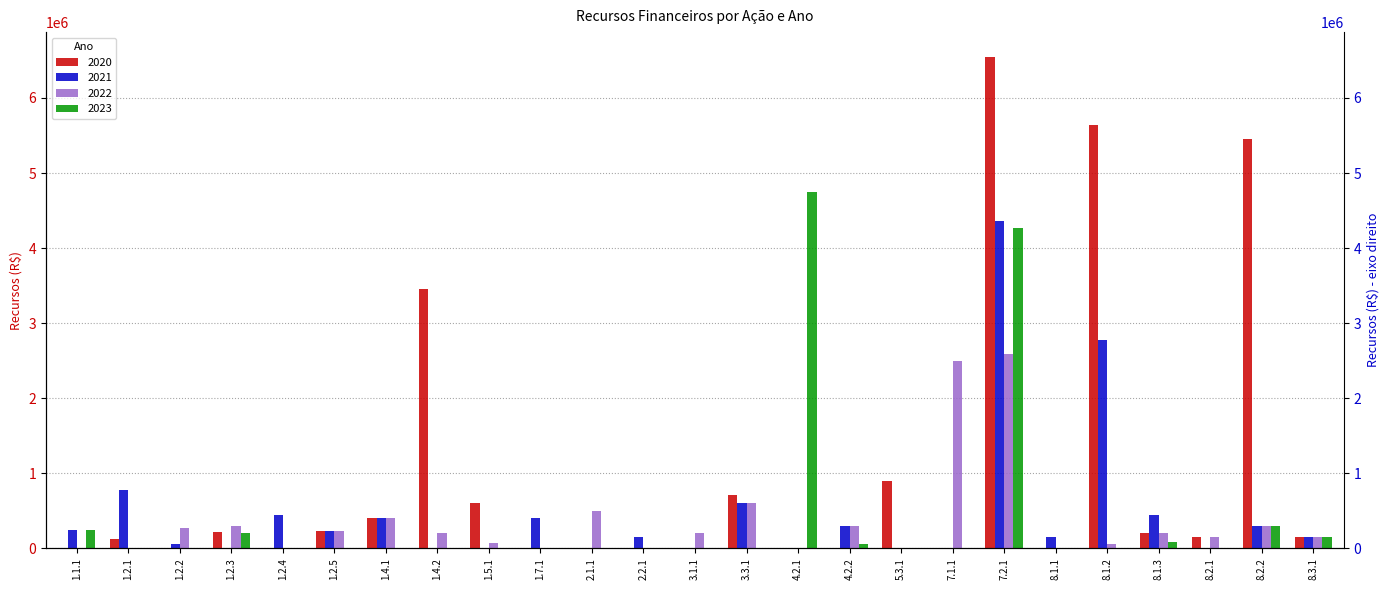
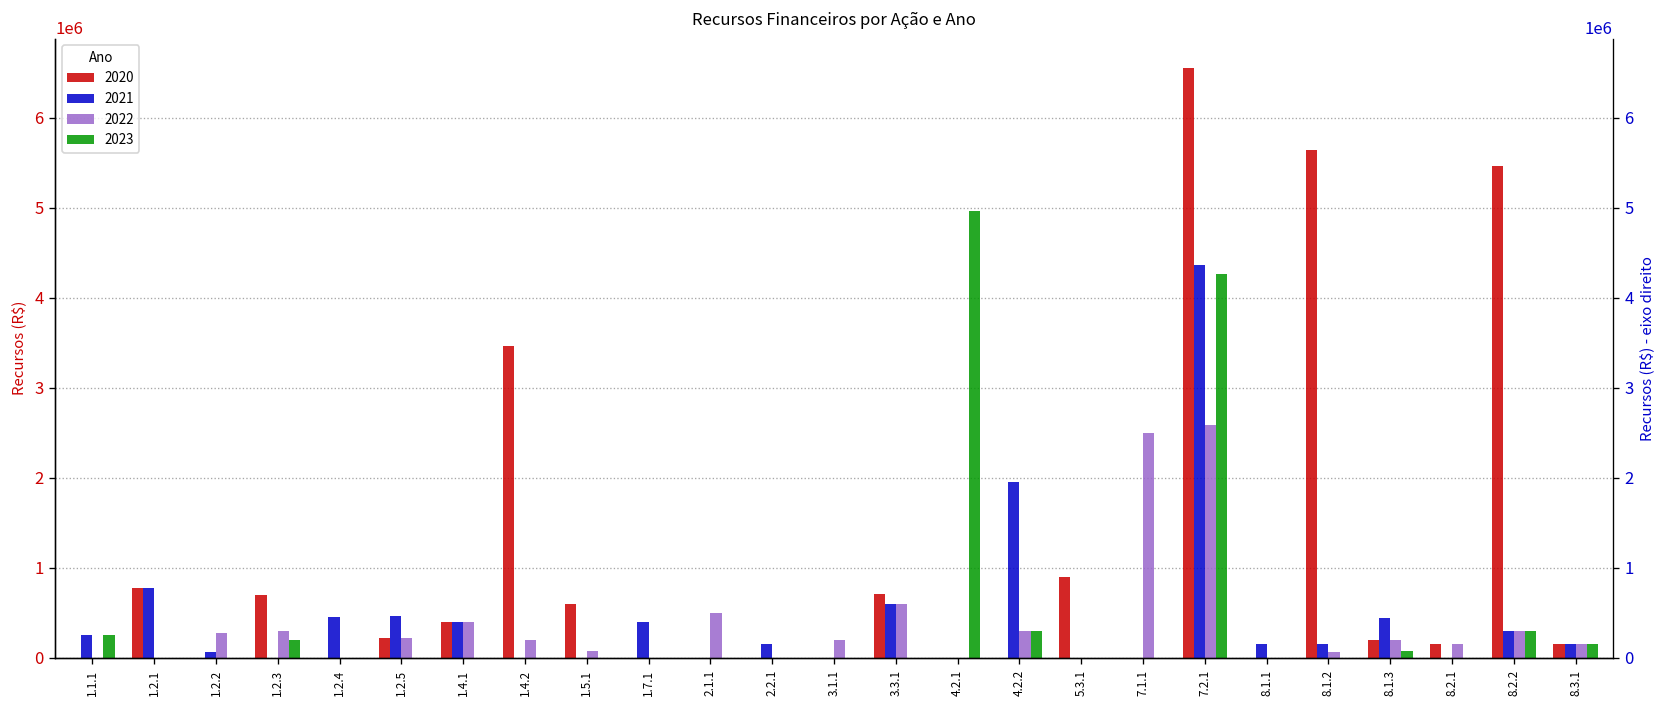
2020, 1.2.1: 100000 -> 800000
2020, 1.2.3: 200000 -> 700000
2021, 1.2.5: 200000 -> 500000
2023, 4.2.1: 4800000 -> 5000000
2021, 4.2.2: 300000 -> 2000000
2023, 4.2.2: 100000 -> 300000
2021, 8.1.2: 2800000 -> 200000
